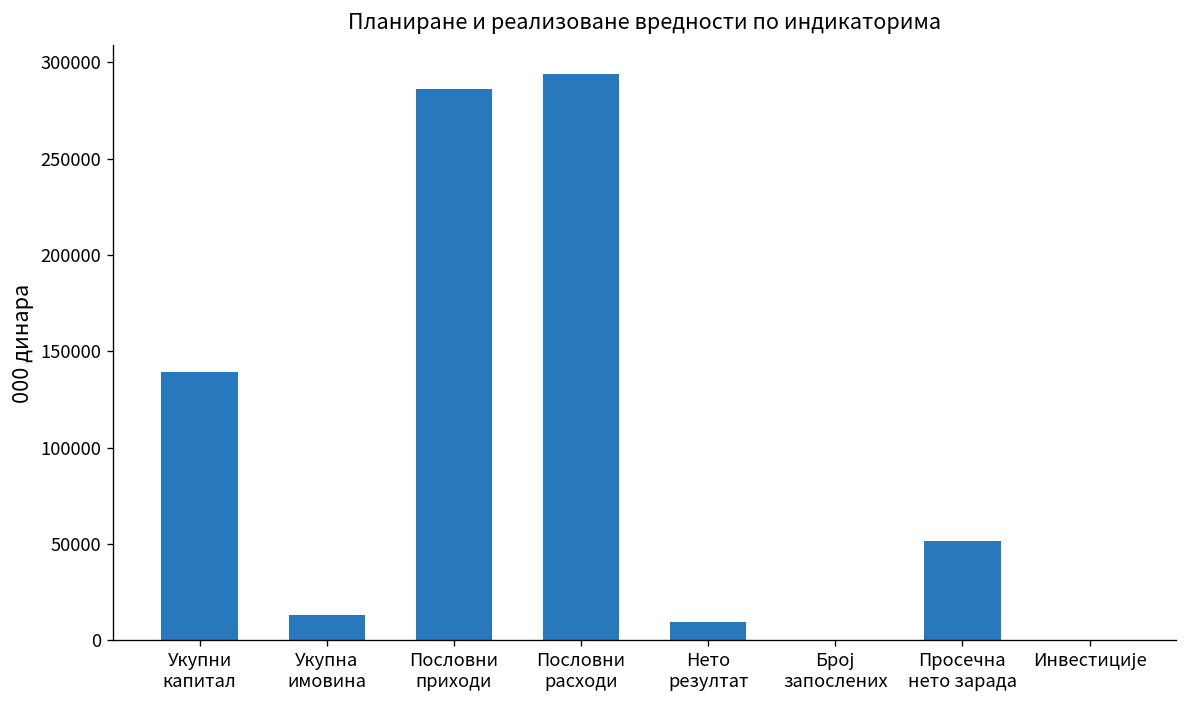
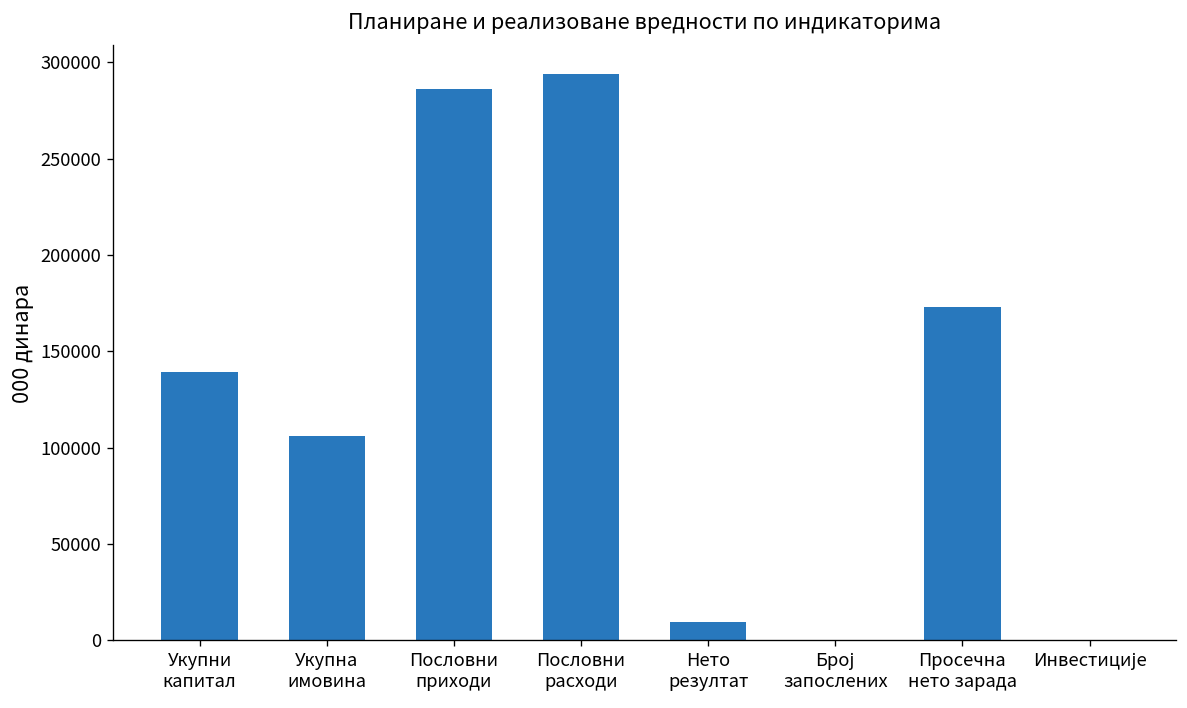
Укупна имовина: 13000 -> 106000
Просечна нето зарада: 52000 -> 173000
